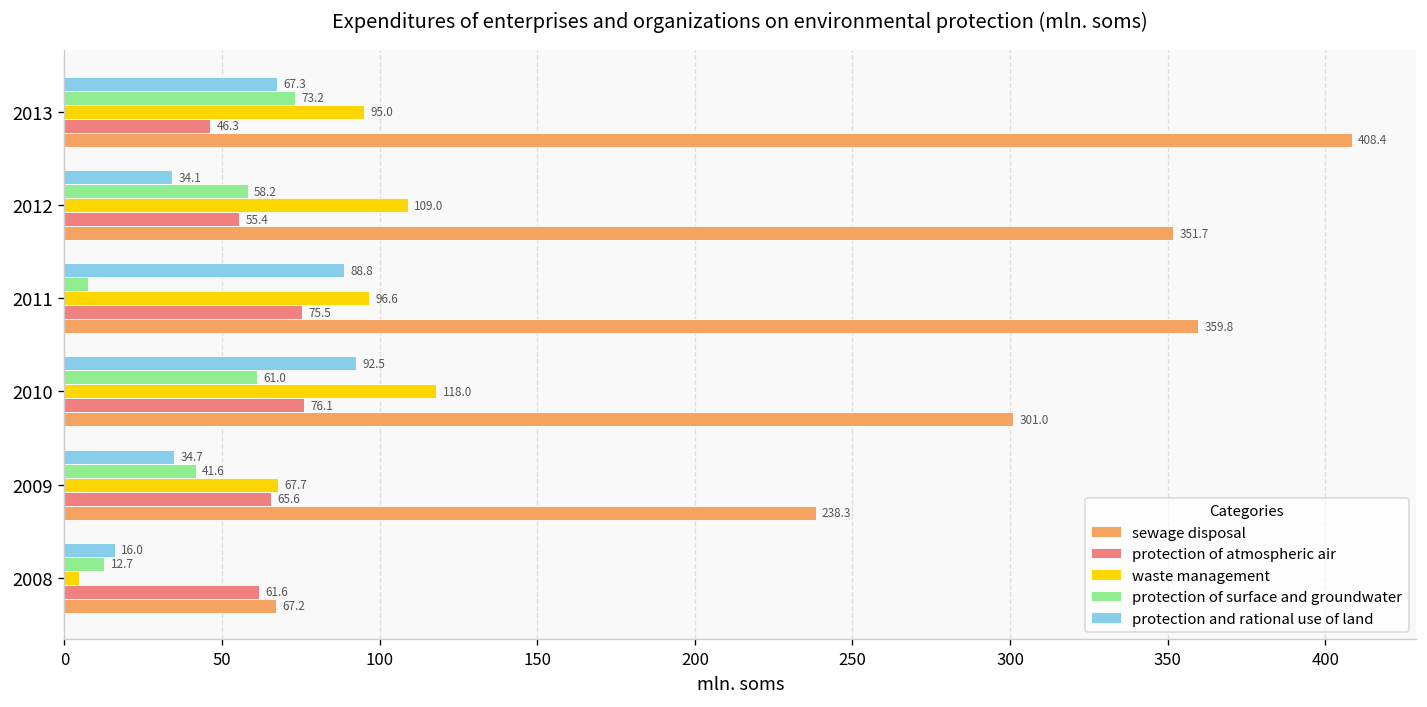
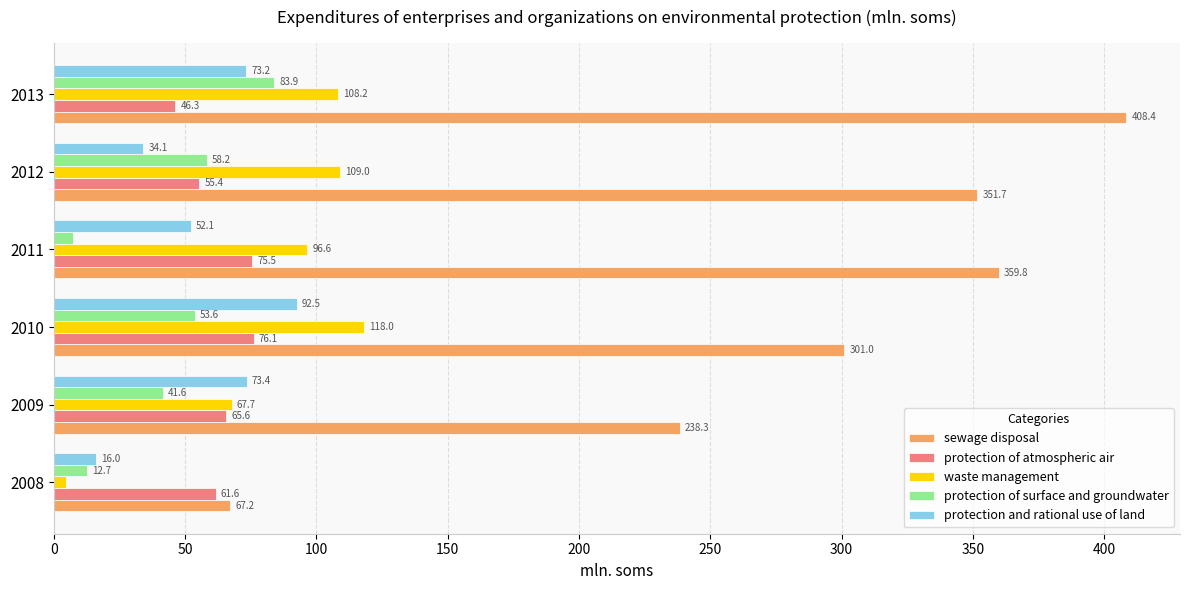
protection and rational use of land, 2013: 67.3 -> 73.2
protection of surface and groundwater, 2013: 73.2 -> 83.9
waste management, 2013: 95.0 -> 108.2
protection and rational use of land, 2011: 88.8 -> 52.1
protection of surface and groundwater, 2010: 61.0 -> 53.6
protection and rational use of land, 2009: 34.7 -> 73.4
